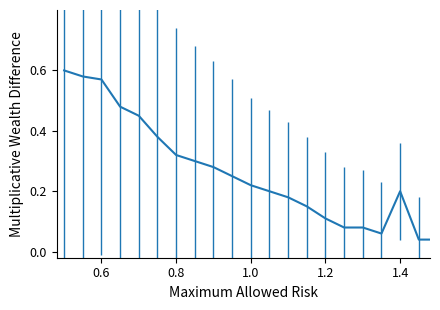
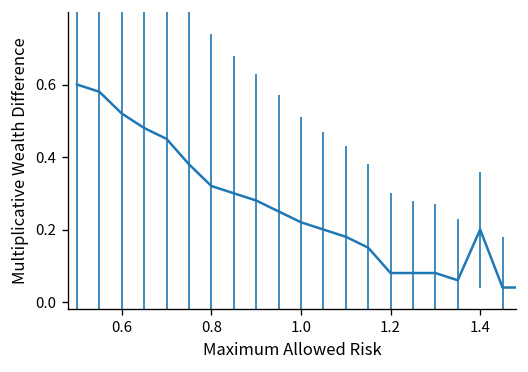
0.6: 0.57 -> 0.52
1.2: 0.11 -> 0.08
